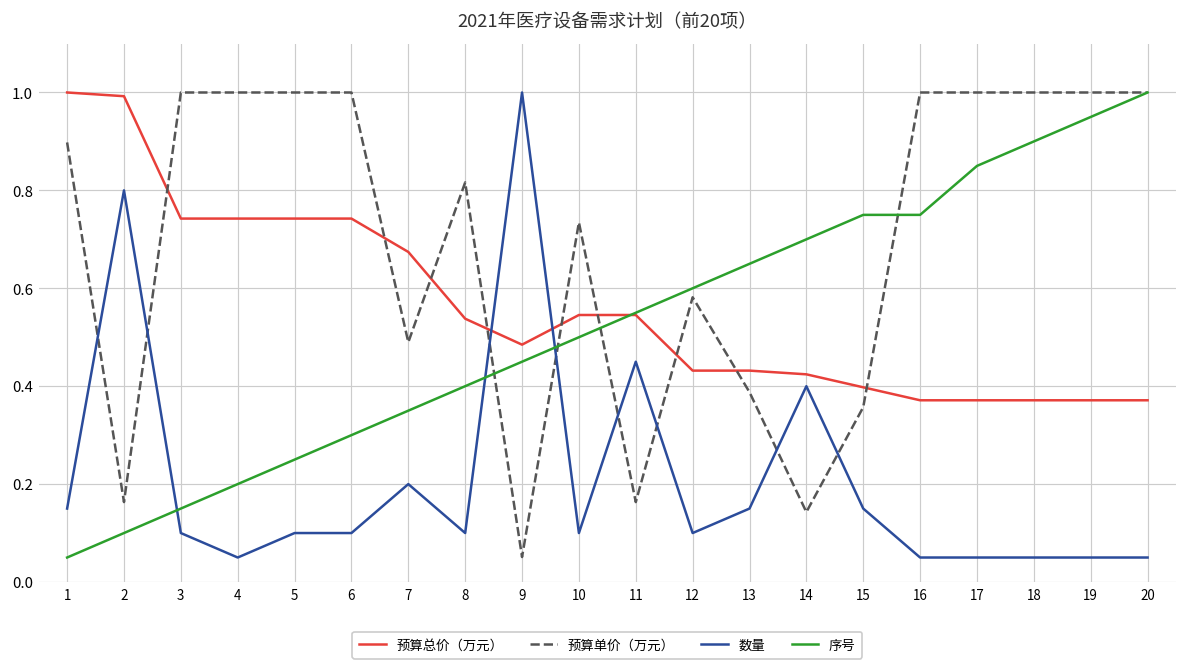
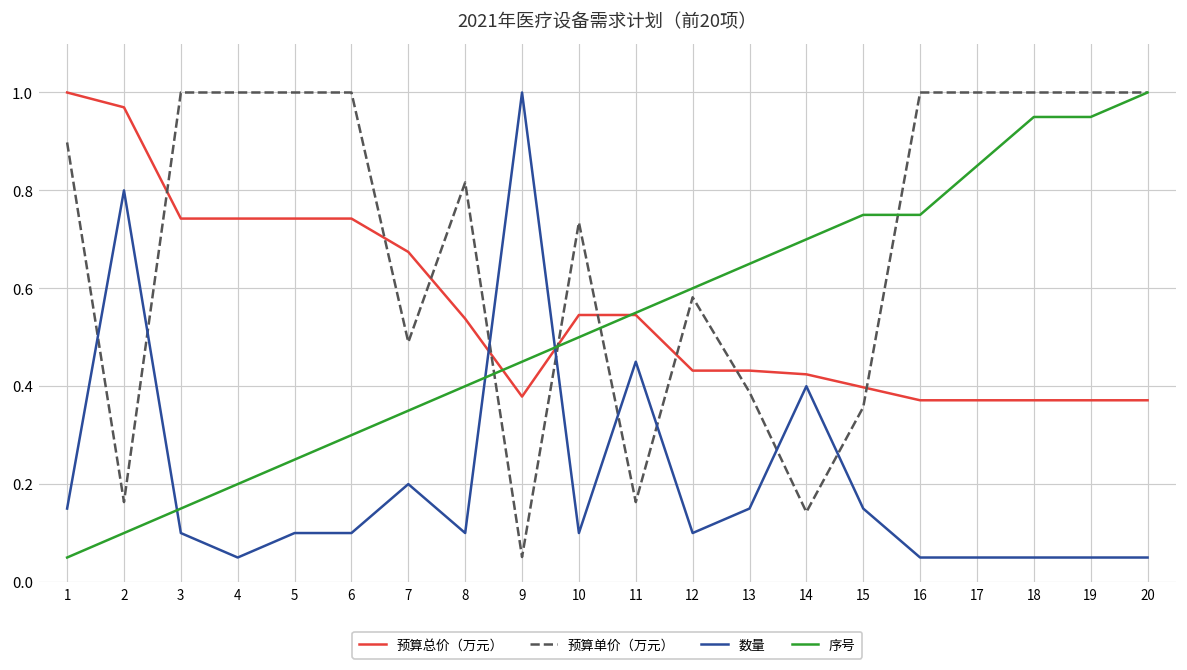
预算总价（万元）, 2: 0.99 -> 0.97
预算总价（万元）, 9: 0.48 -> 0.38
序号, 18: 0.90 -> 0.95
